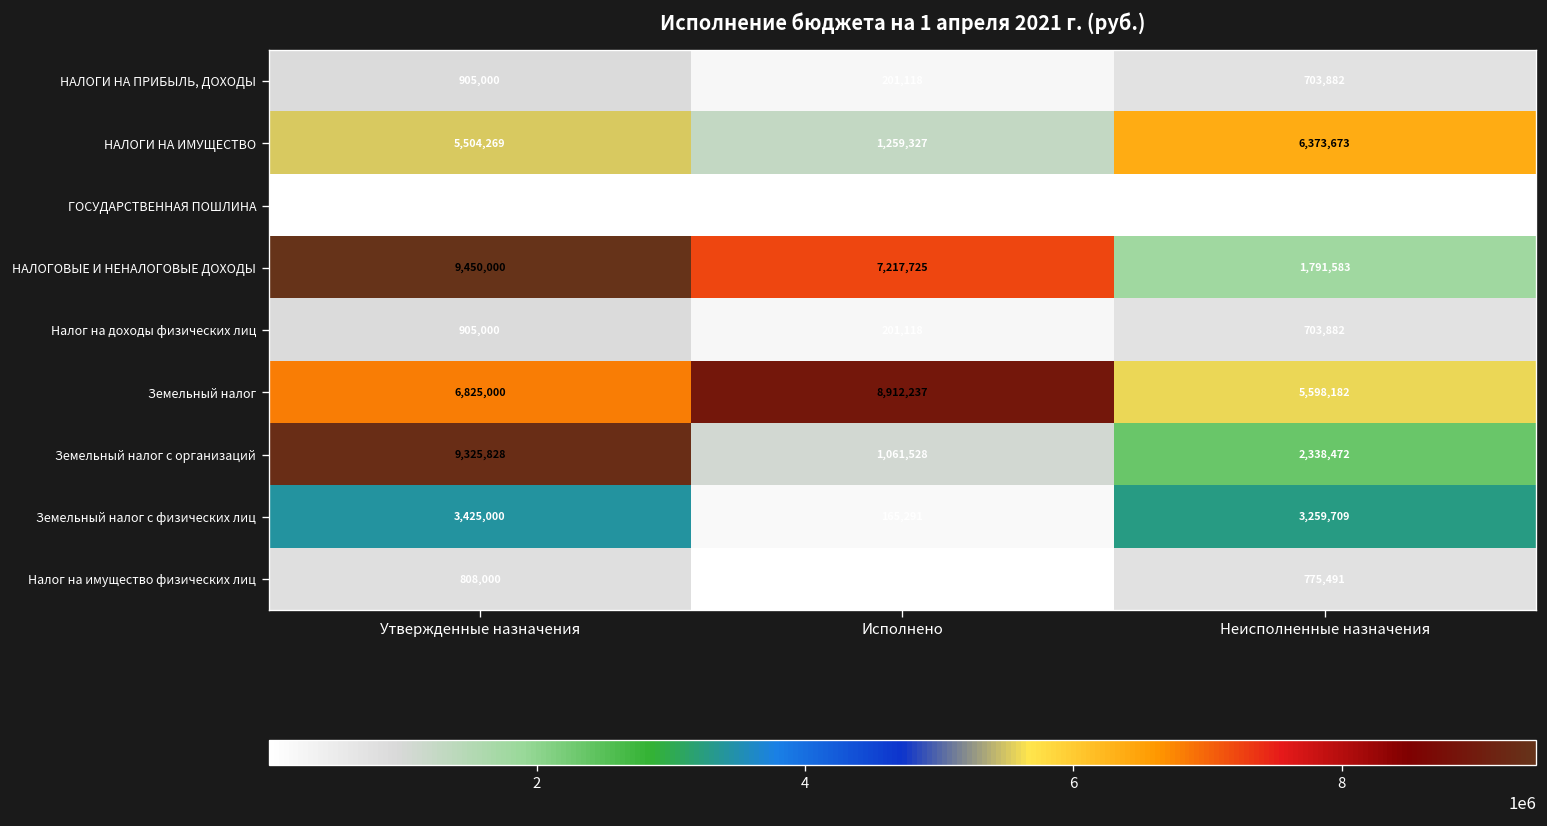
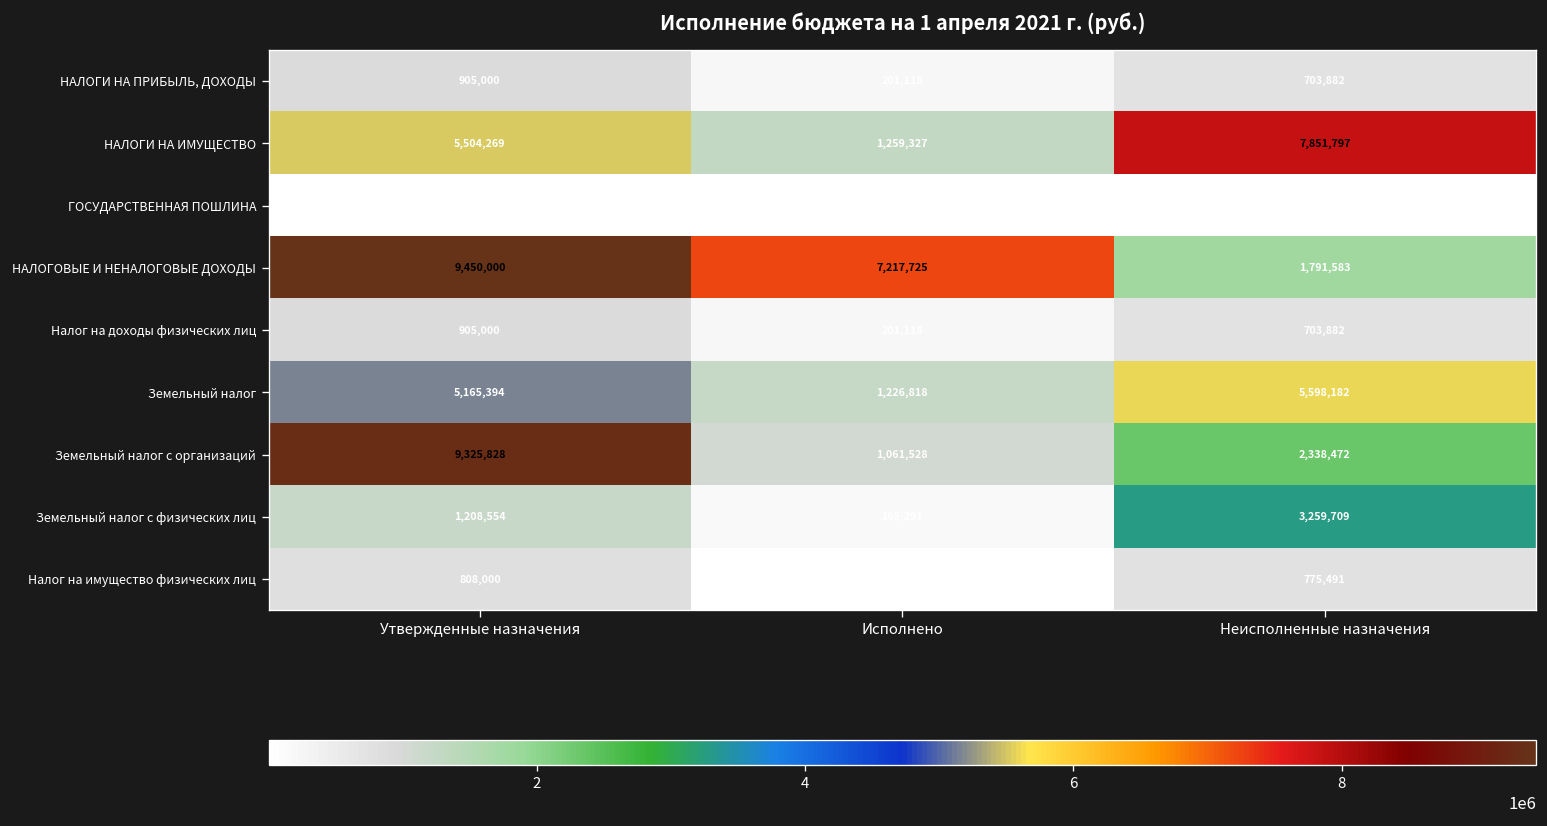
НАЛОГИ НА ИМУЩЕСТВО, Неисполненные назначения: 6,373,673 -> 7,851,797
Земельный налог, Утвержденные назначения: 6,825,000 -> 5,165,394
Земельный налог, Исполнено: 8,912,237 -> 1,226,818
Земельный налог с физических лиц, Утвержденные назначения: 3,425,000 -> 1,208,554
